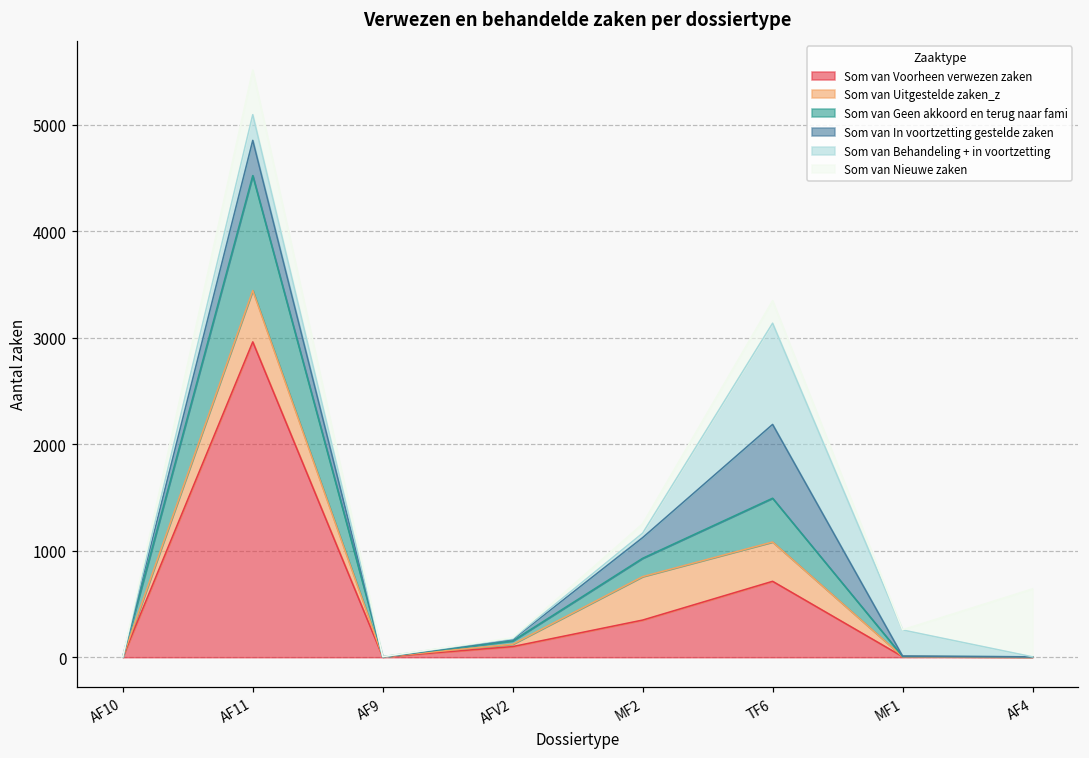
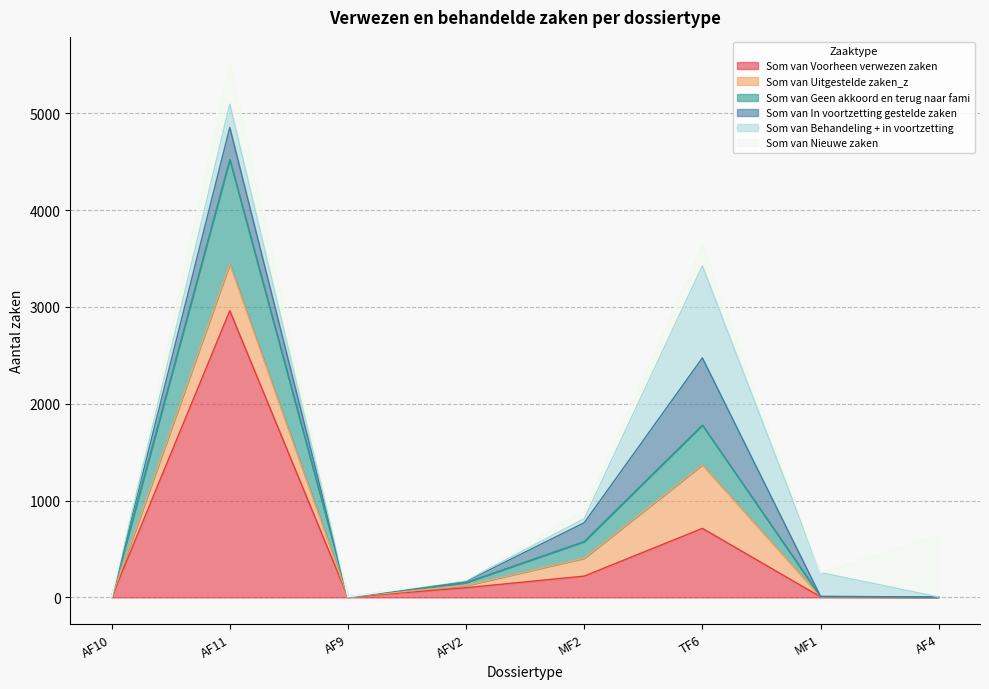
Som van Voorheen verwezen zaken, MF2: 300 -> 200
Som van Uitgestelde zaken_z, MF2: 400 -> 200
Som van Uitgestelde zaken_z, TF6: 400 -> 700
